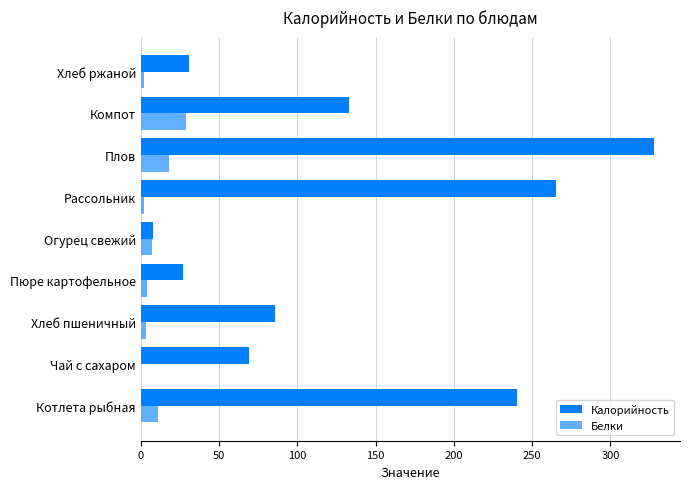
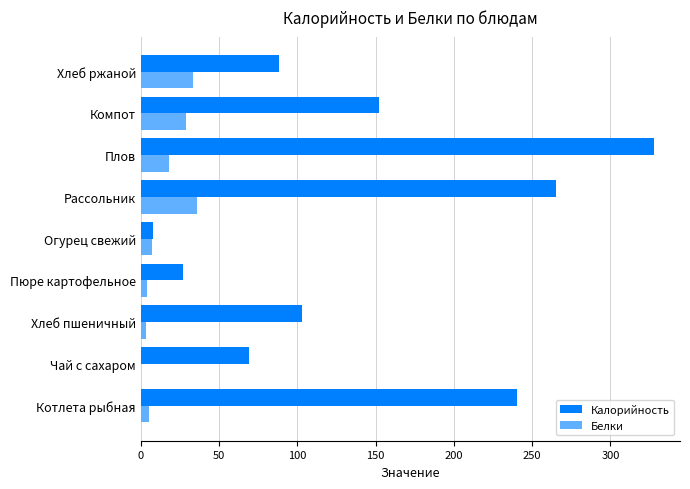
Калорийность, Хлеб ржаной: 31 -> 88
Белки, Хлеб ржаной: 2 -> 33
Калорийность, Компот: 133 -> 152
Белки, Рассольник: 2 -> 36
Калорийность, Хлеб пшеничный: 86 -> 103
Белки, Котлета рыбная: 11 -> 5
